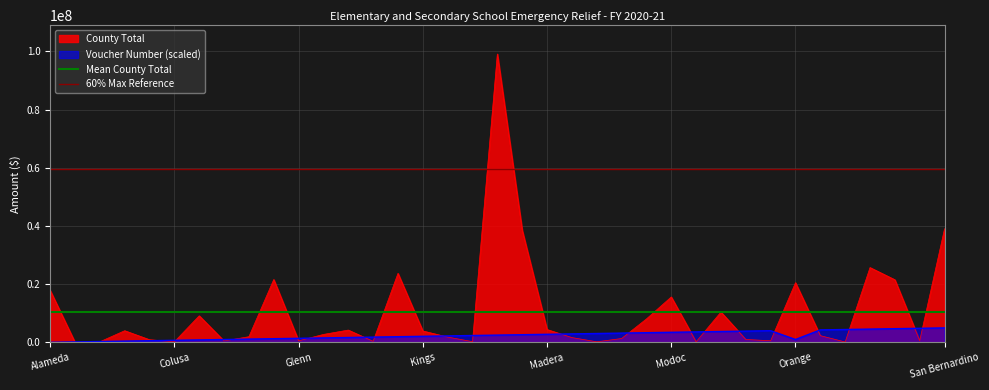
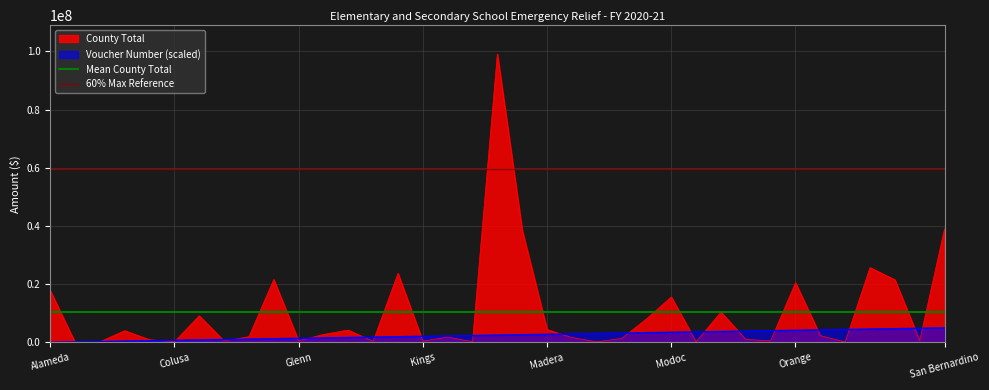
County Total, Kings: 4000000 -> 0
Voucher Number (scaled), Orange: 1000000 -> 4000000
